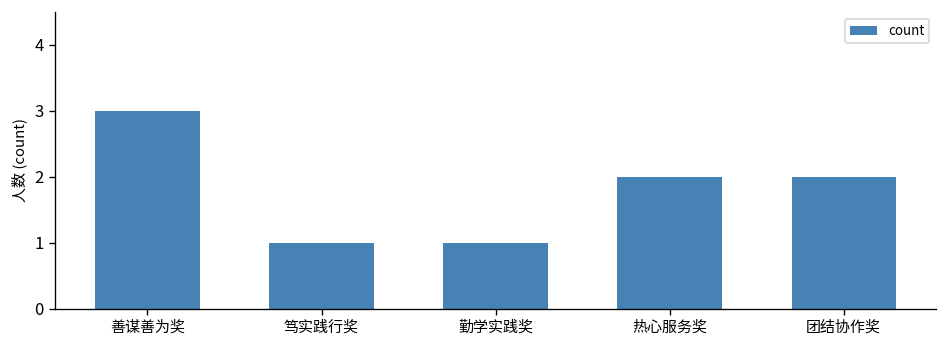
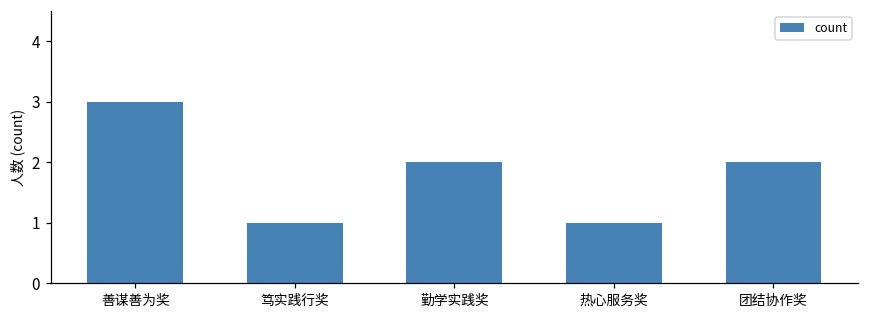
勤学实践奖: 1 -> 2
热心服务奖: 2 -> 1
